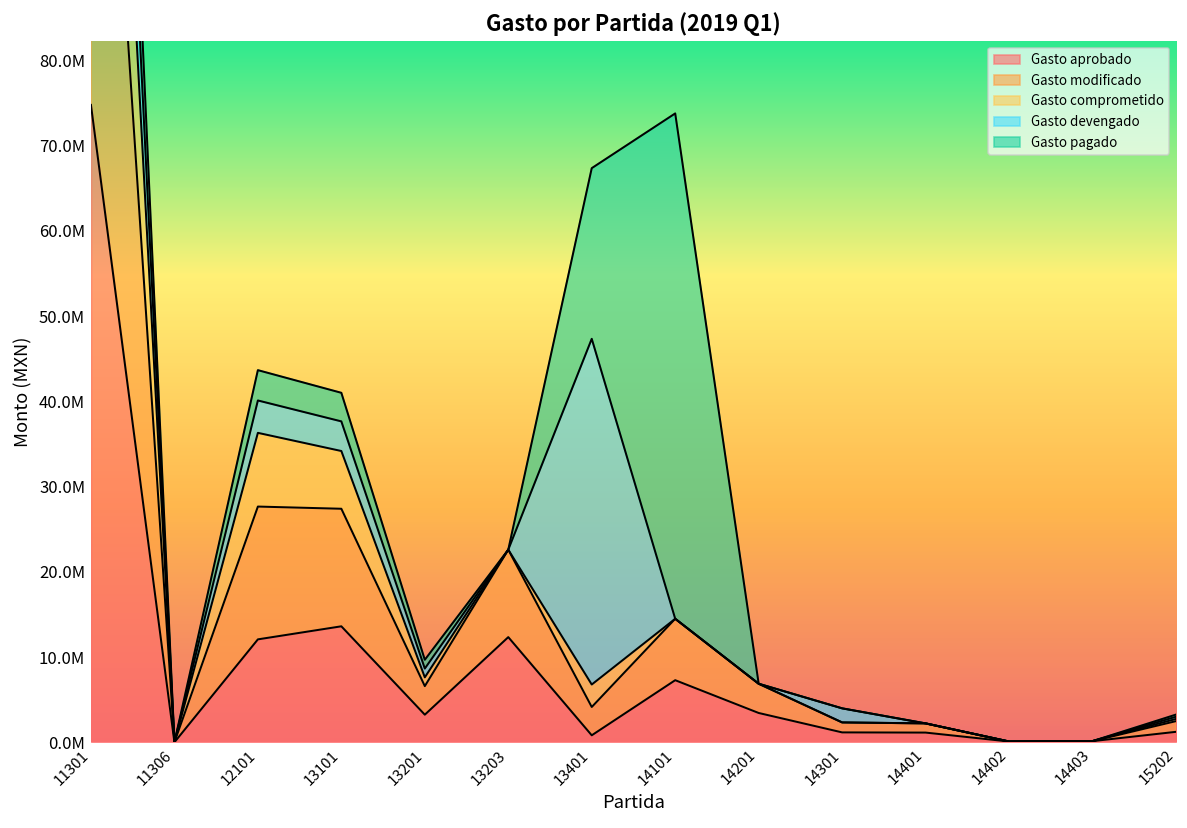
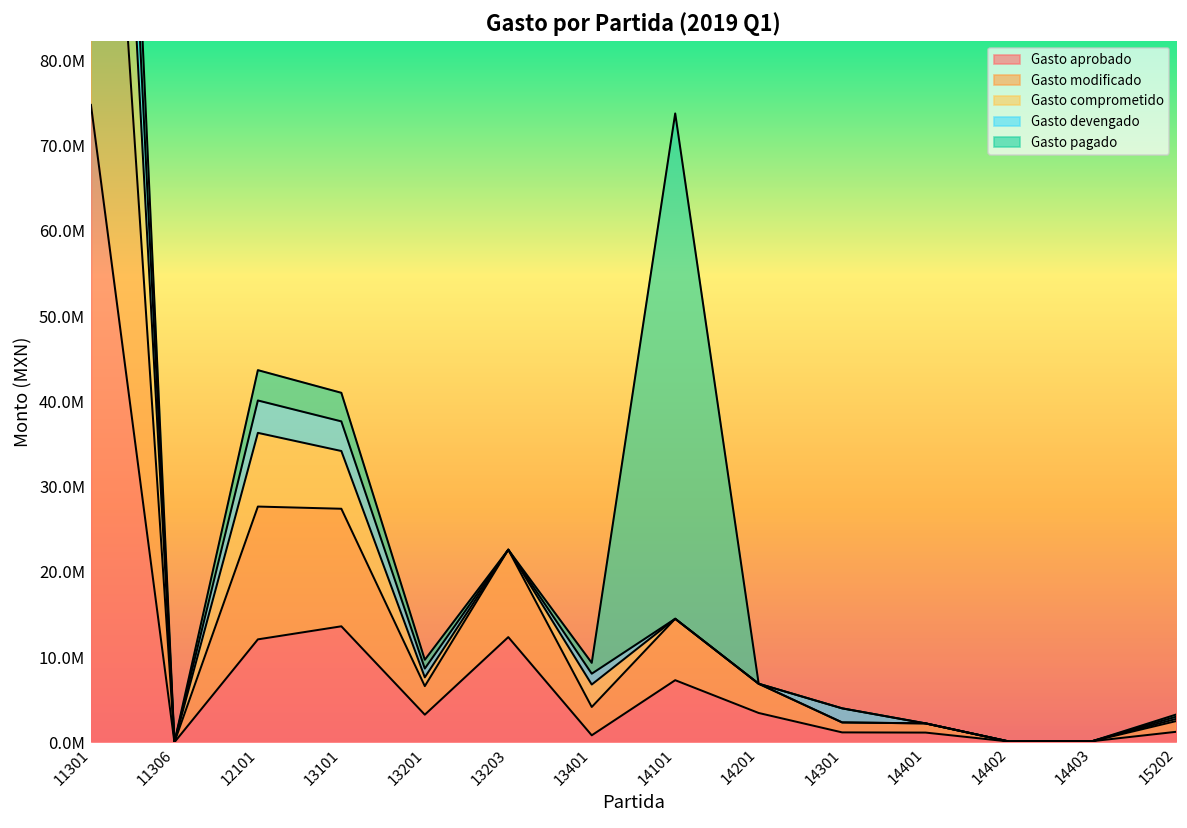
Gasto devengado, 13401: 41000000 -> 1000000
Gasto pagado, 13401: 20000000 -> 1000000
